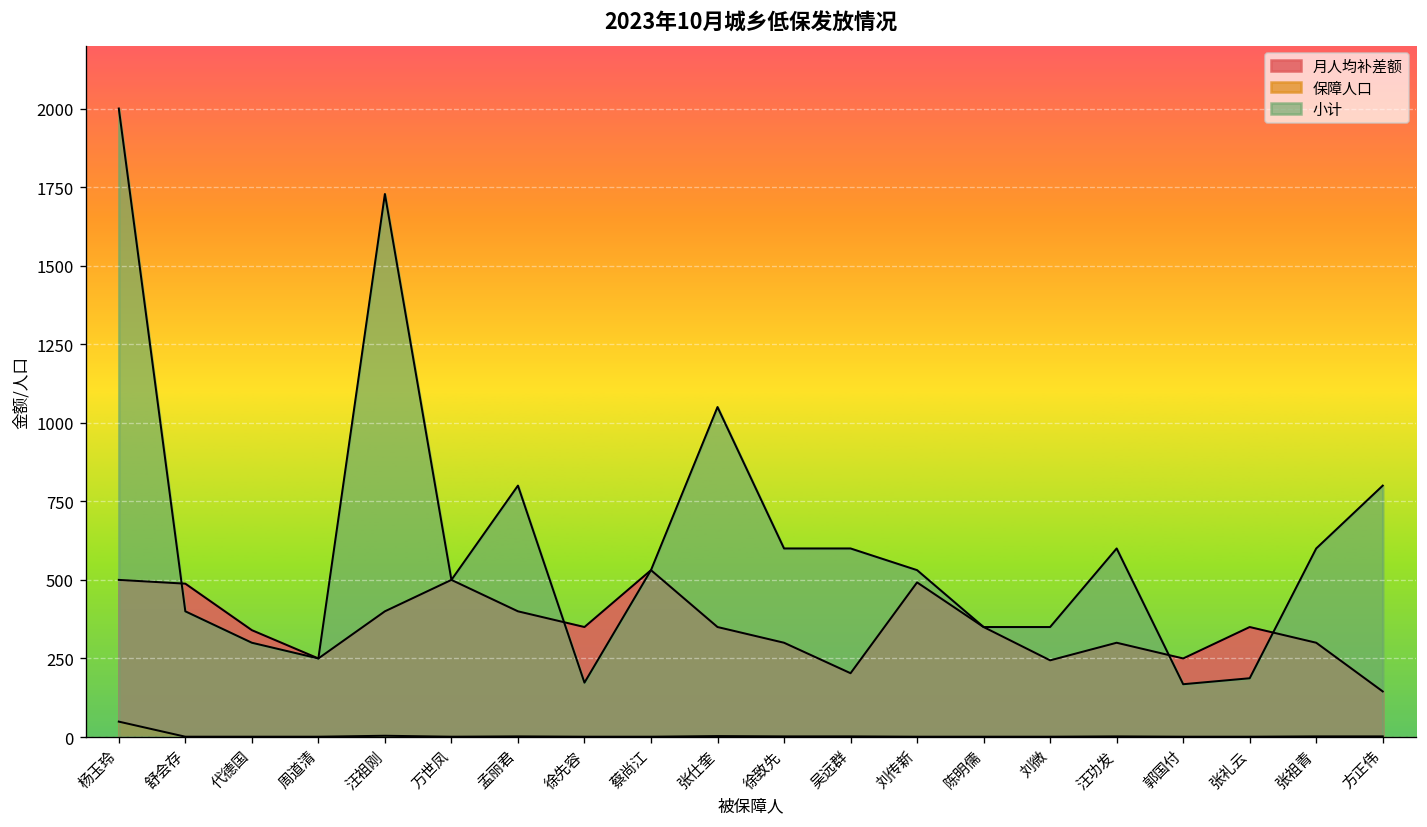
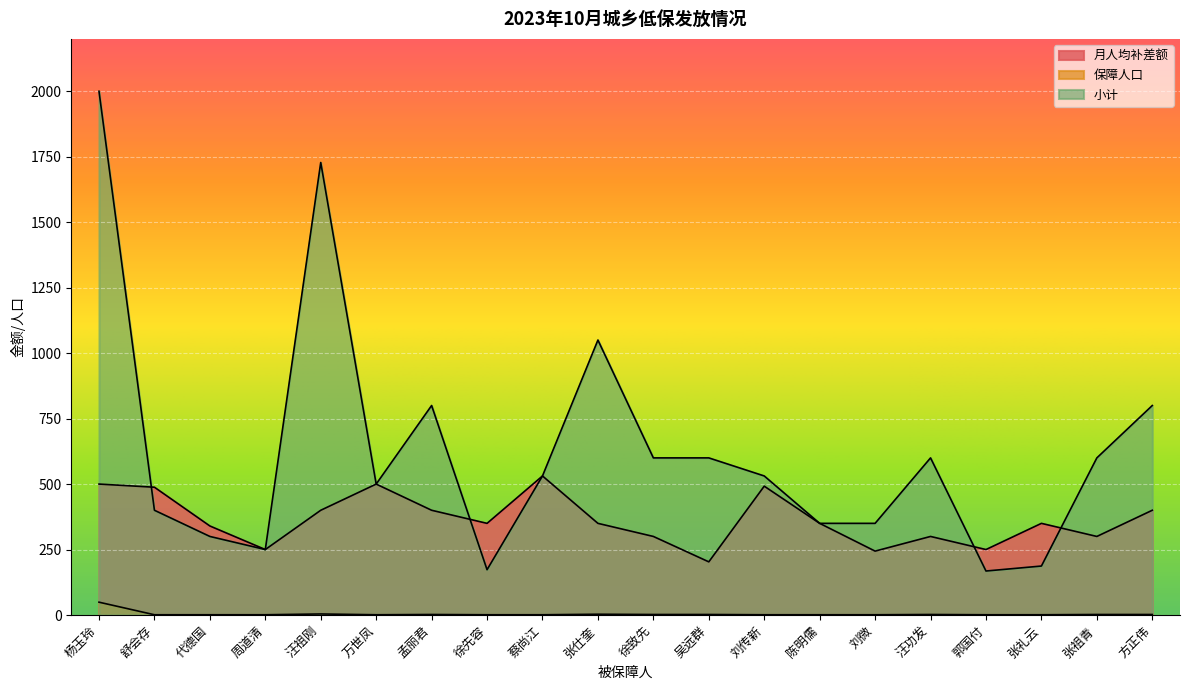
月人均补差额, 方正伟: 150 -> 400
